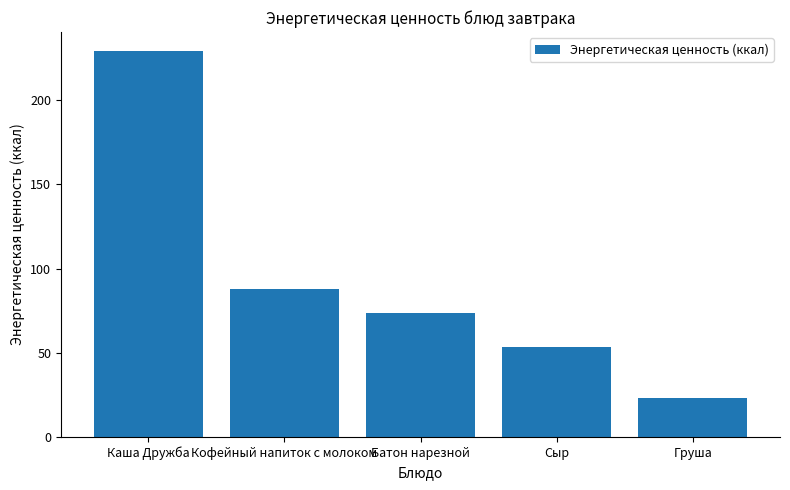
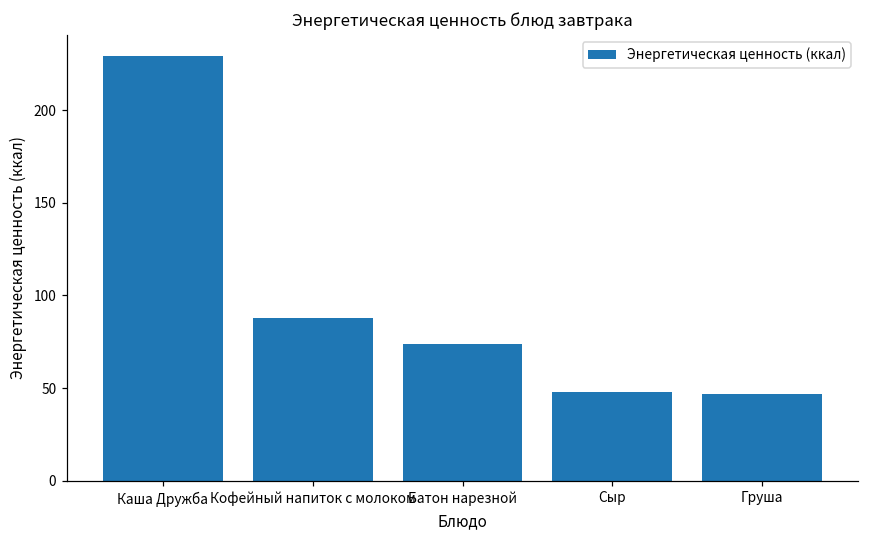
Сыр: 54 -> 48
Груша: 23 -> 47
